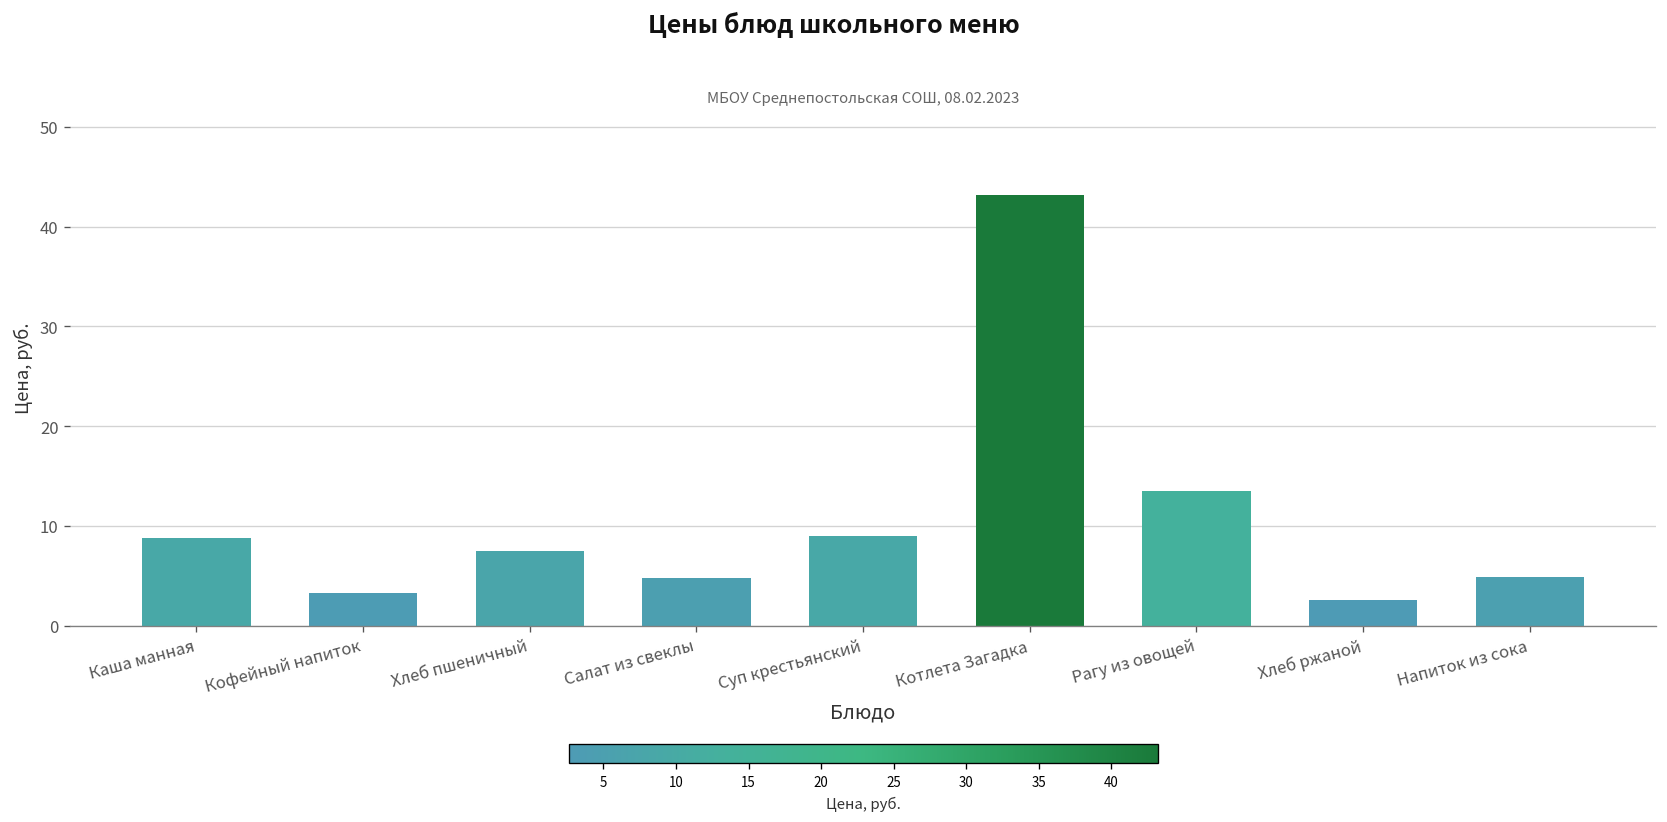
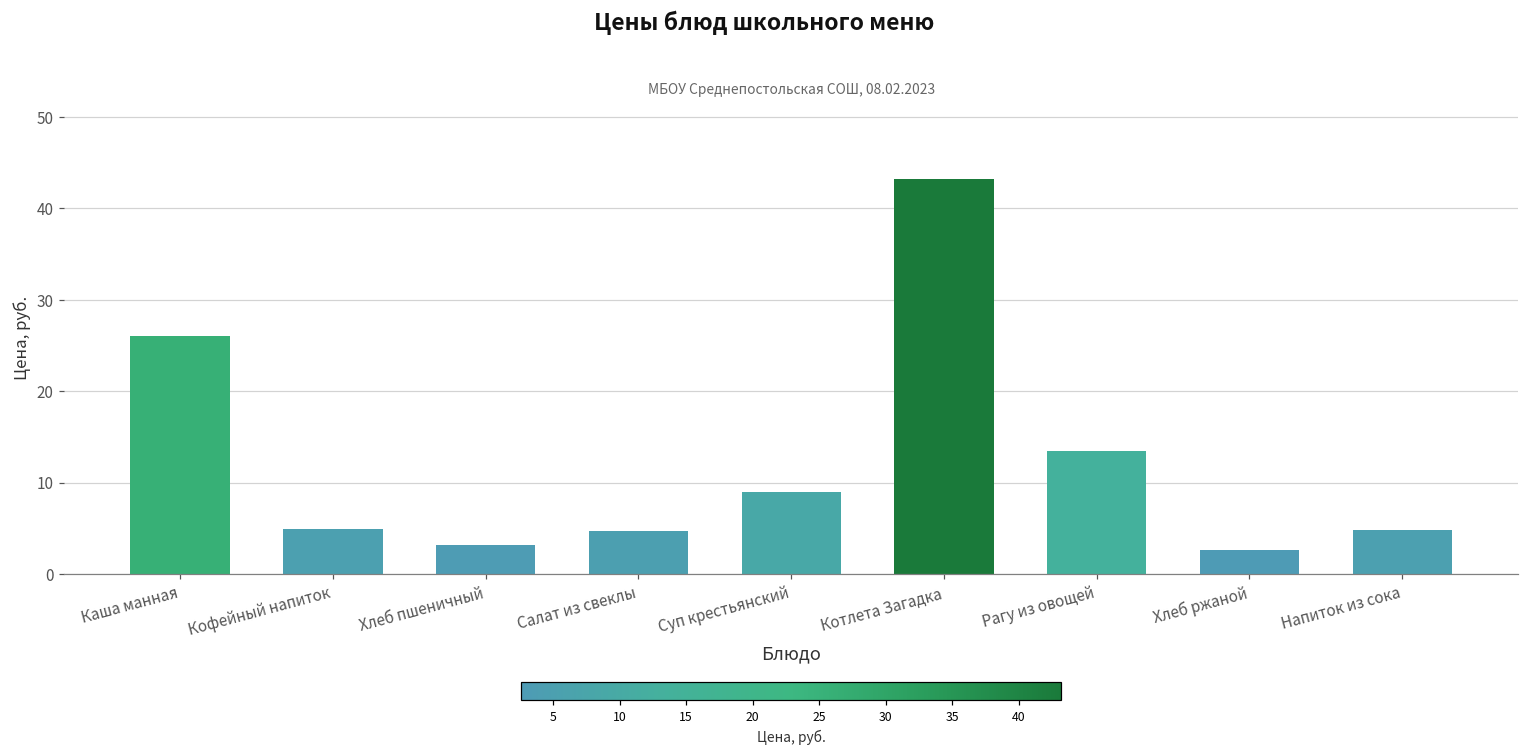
Каша манная: 9 -> 26
Кофейный напиток: 3 -> 5
Хлеб пшеничный: 8 -> 3
